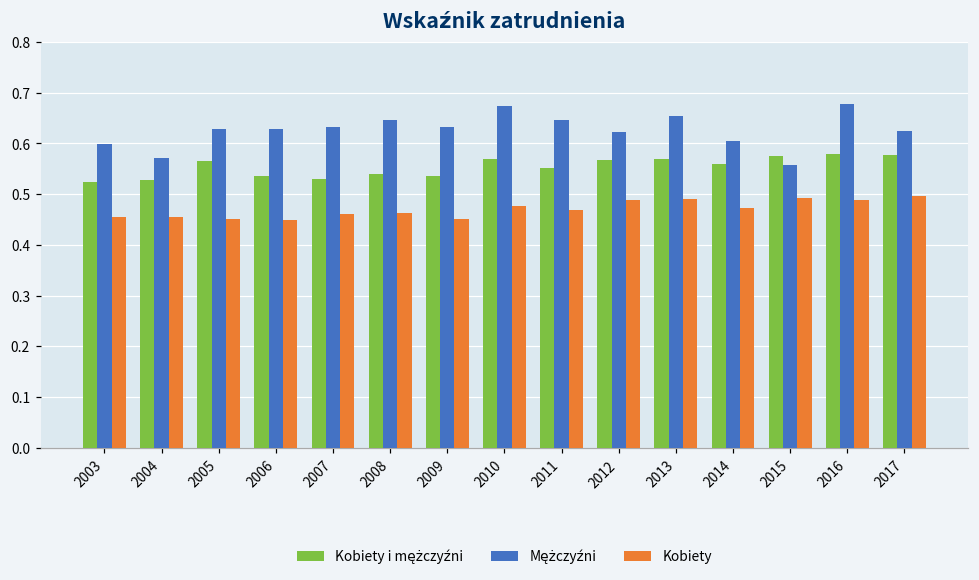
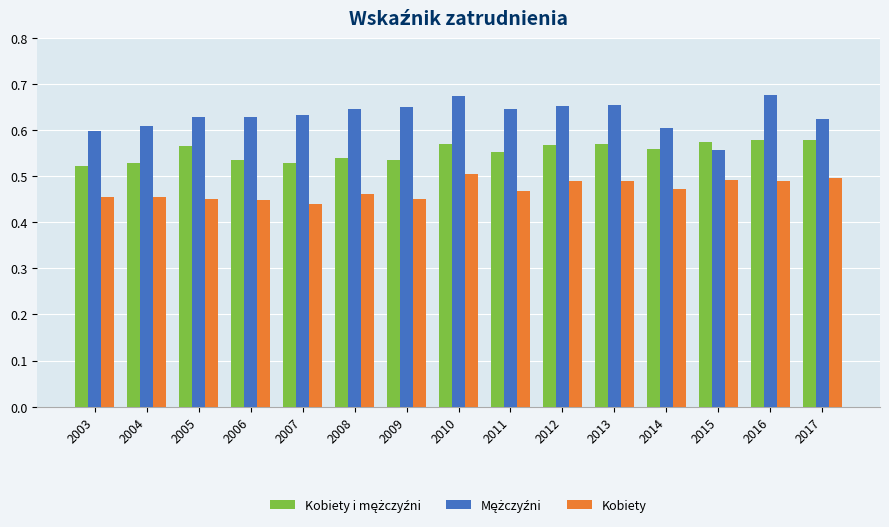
Mężczyźni, 2004: 0.57 -> 0.61
Kobiety, 2007: 0.46 -> 0.44
Mężczyźni, 2009: 0.63 -> 0.65
Kobiety, 2010: 0.48 -> 0.50
Mężczyźni, 2012: 0.62 -> 0.65
